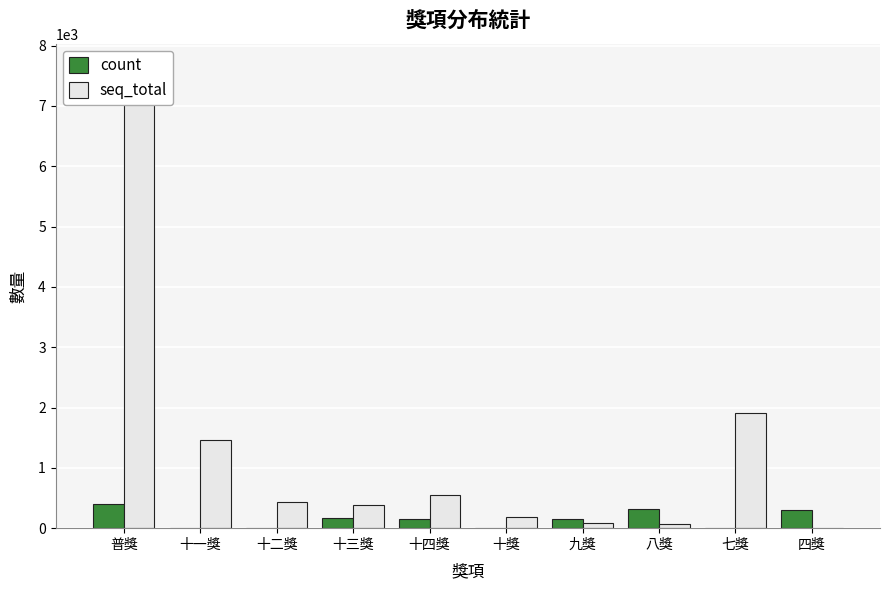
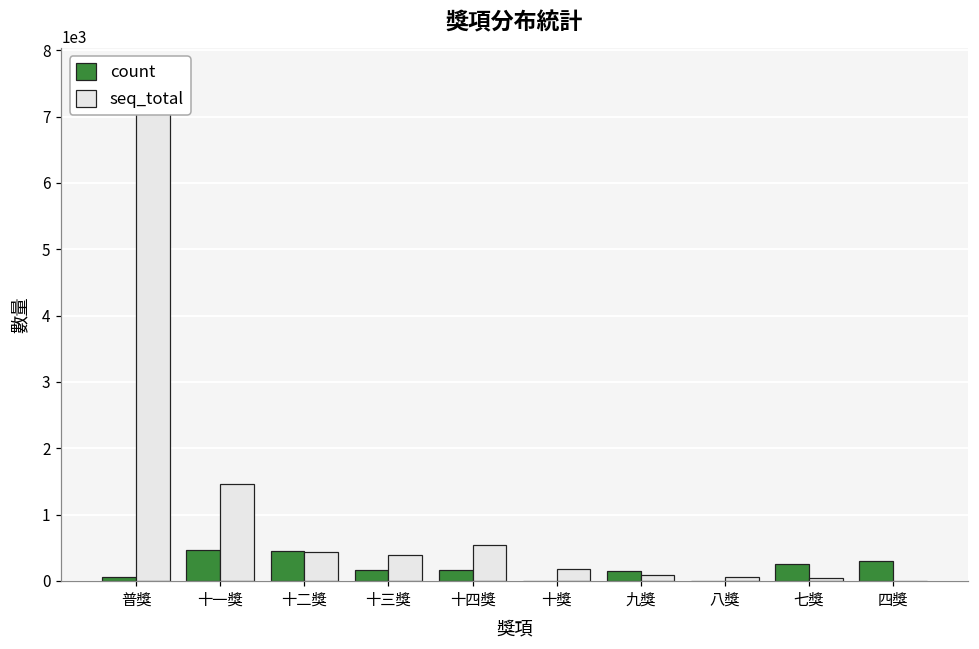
count, 普獎: 400 -> 100
count, 十一獎: 0 -> 500
count, 十二獎: 0 -> 500
count, 八獎: 300 -> 0
count, 七獎: 0 -> 300
seq_total, 七獎: 1900 -> 0
